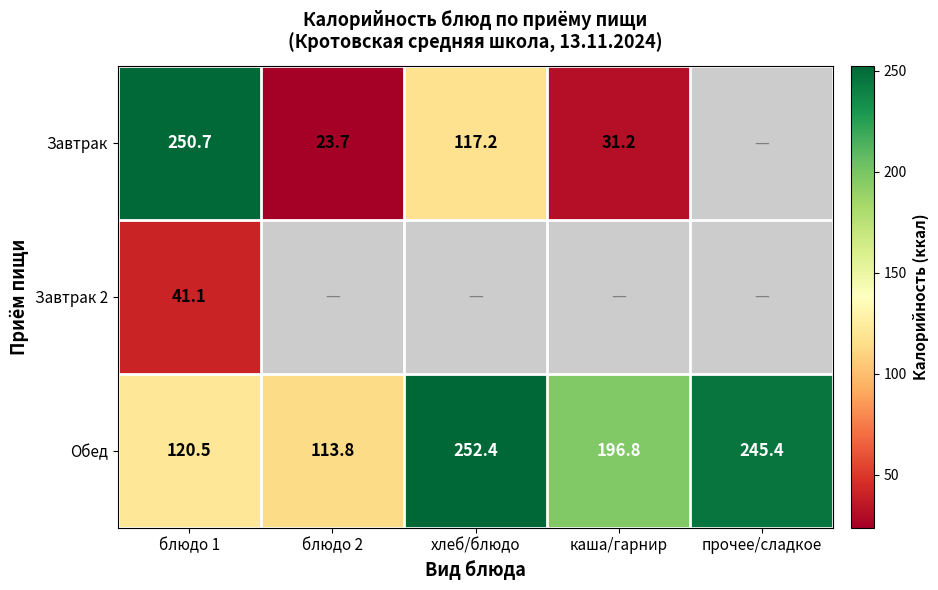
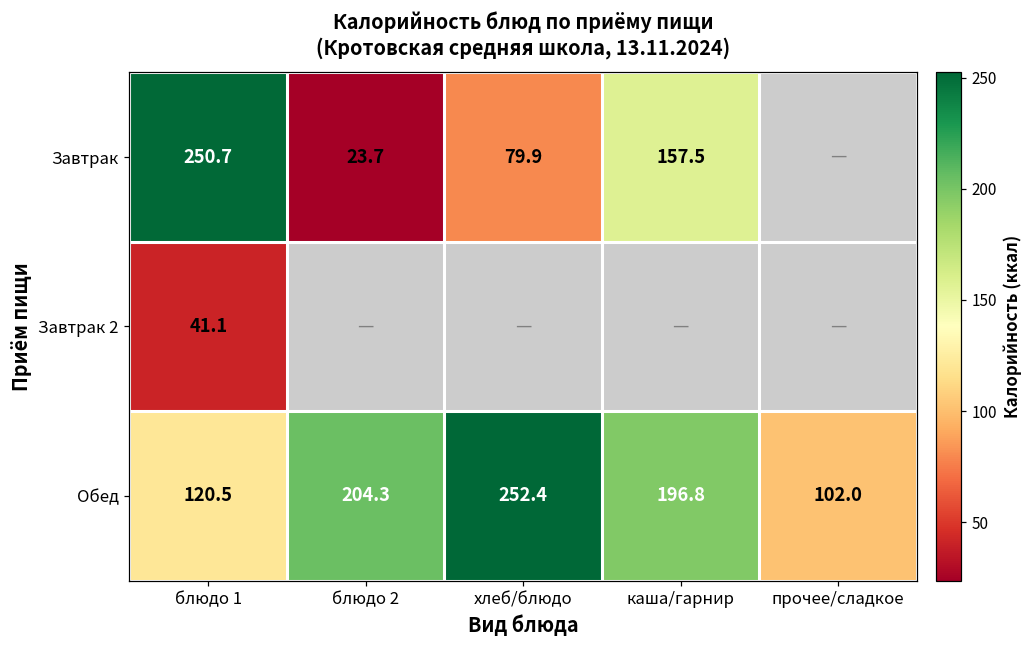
Завтрак, хлеб/блюдо: 117.2 -> 79.9
Завтрак, каша/гарнир: 31.2 -> 157.5
Обед, блюдо 2: 113.8 -> 204.3
Обед, прочее/сладкое: 245.4 -> 102.0
